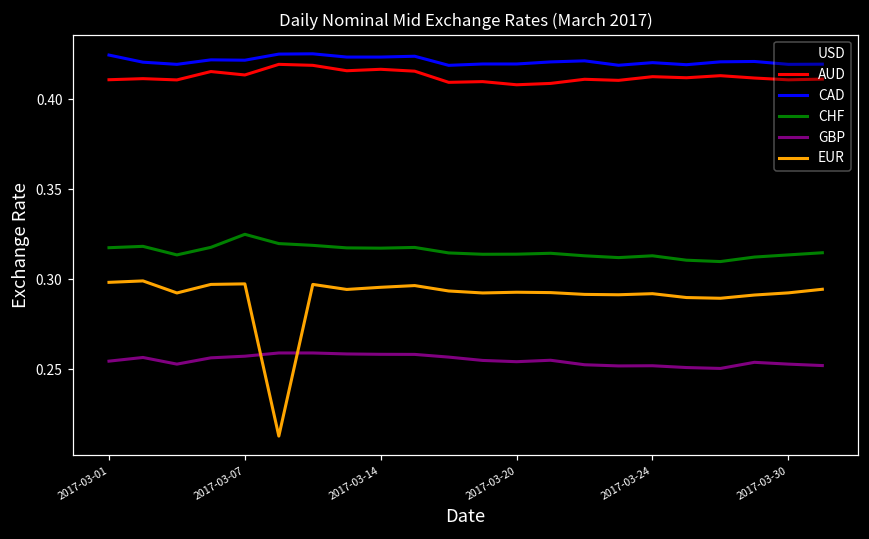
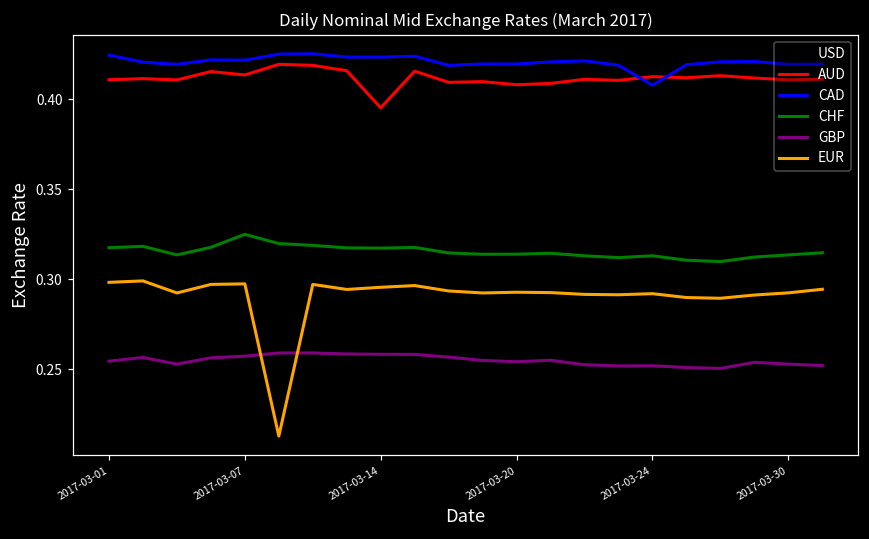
AUD, 2017-03-14: 0.417 -> 0.395
CAD, 2017-03-24: 0.420 -> 0.408
